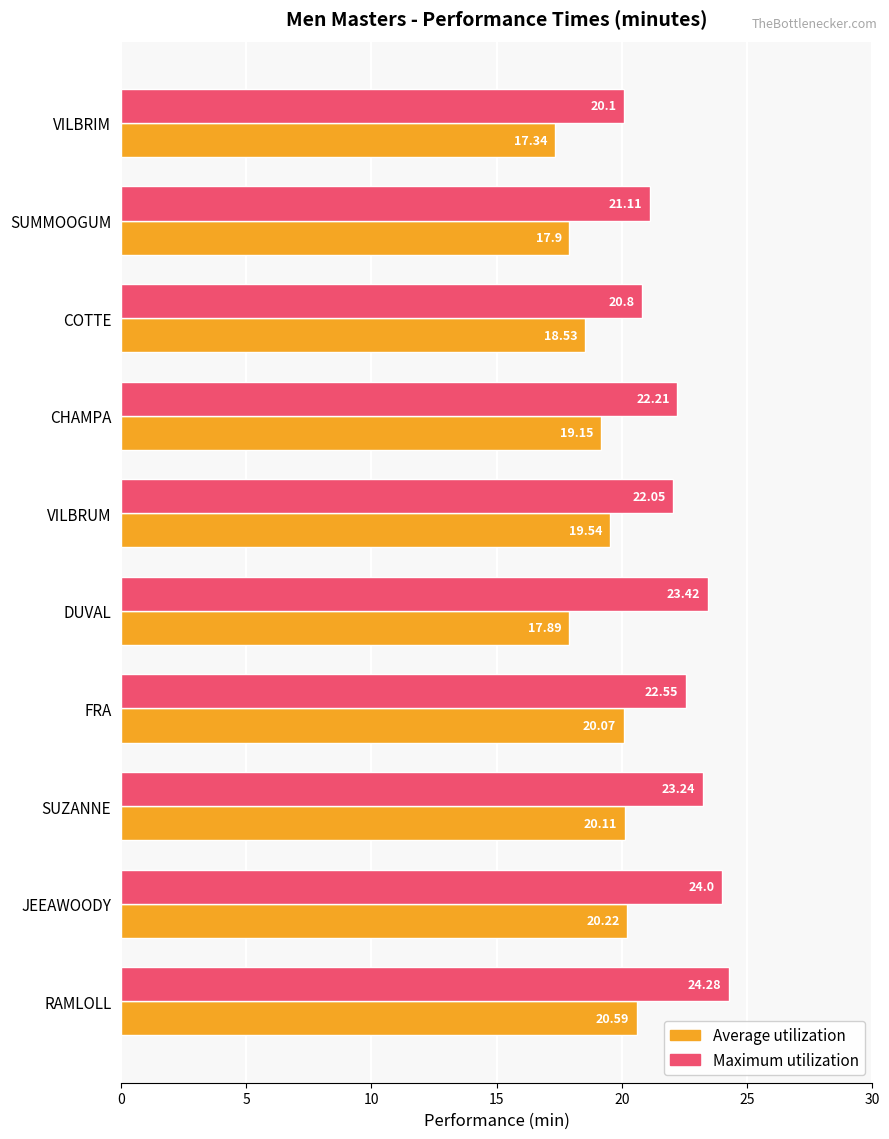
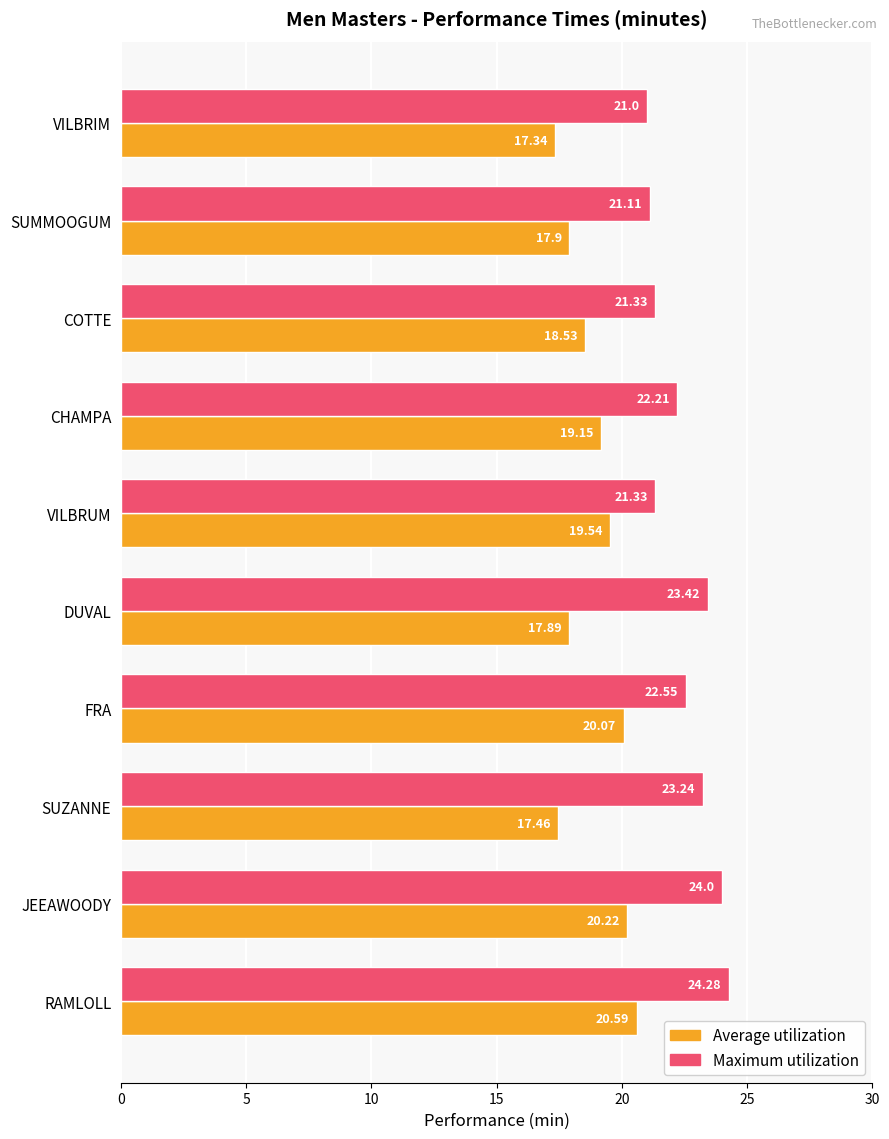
Maximum utilization, VILBRIM: 20.1 -> 21.0
Maximum utilization, COTTE: 20.8 -> 21.33
Maximum utilization, VILBRUM: 22.05 -> 21.33
Average utilization, SUZANNE: 20.11 -> 17.46
